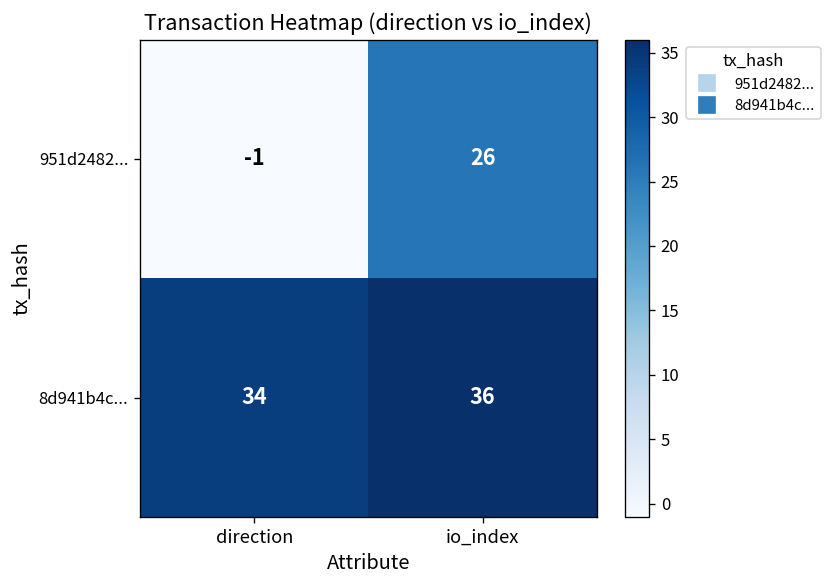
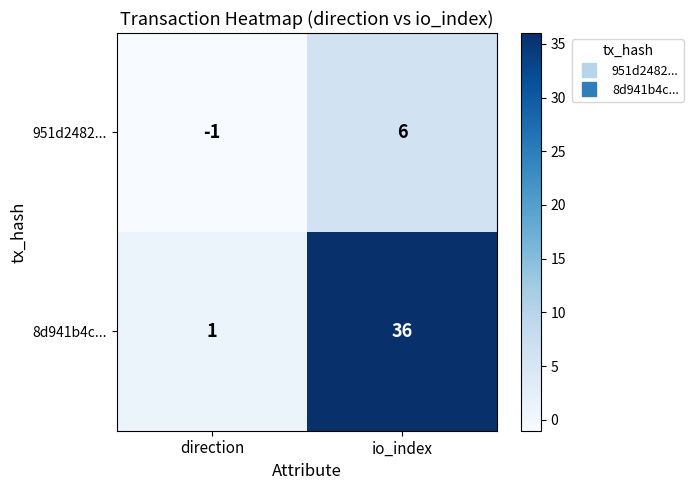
951d2482..., io_index: 26 -> 6
8d941b4c..., direction: 34 -> 1
